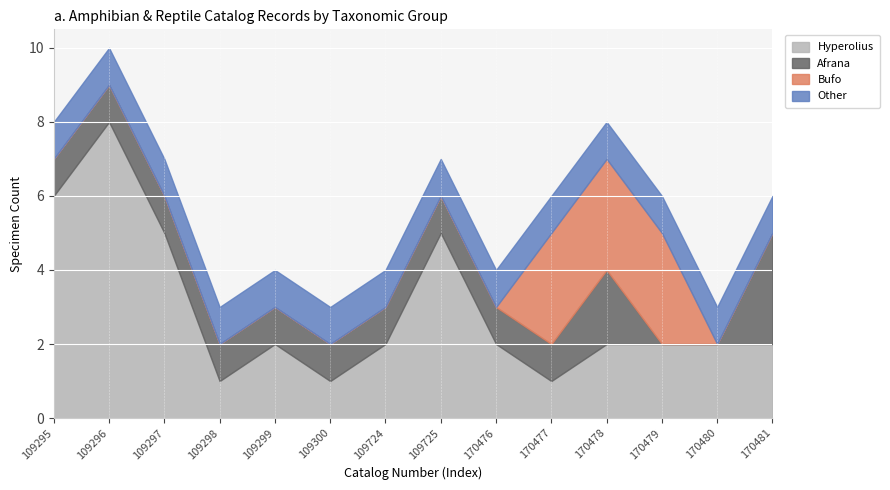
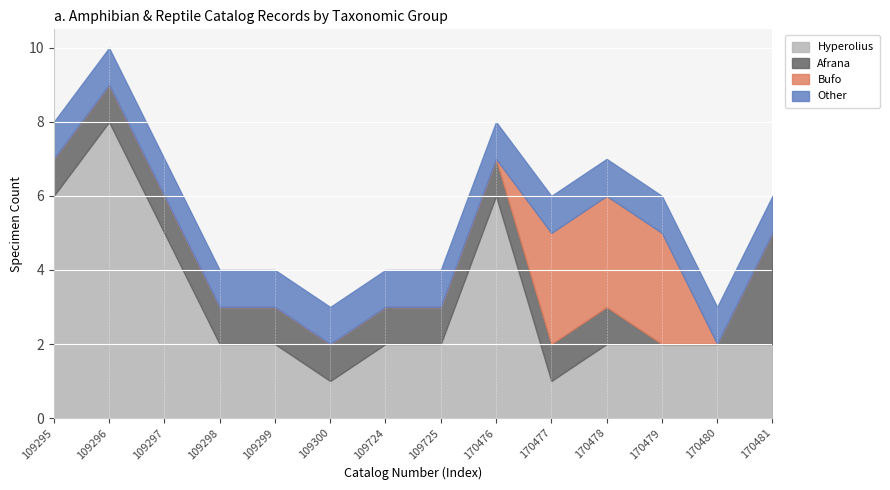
Hyperolius, 109298: 1 -> 2
Hyperolius, 109725: 5 -> 2
Hyperolius, 170476: 2 -> 6
Afrana, 170478: 2 -> 1
